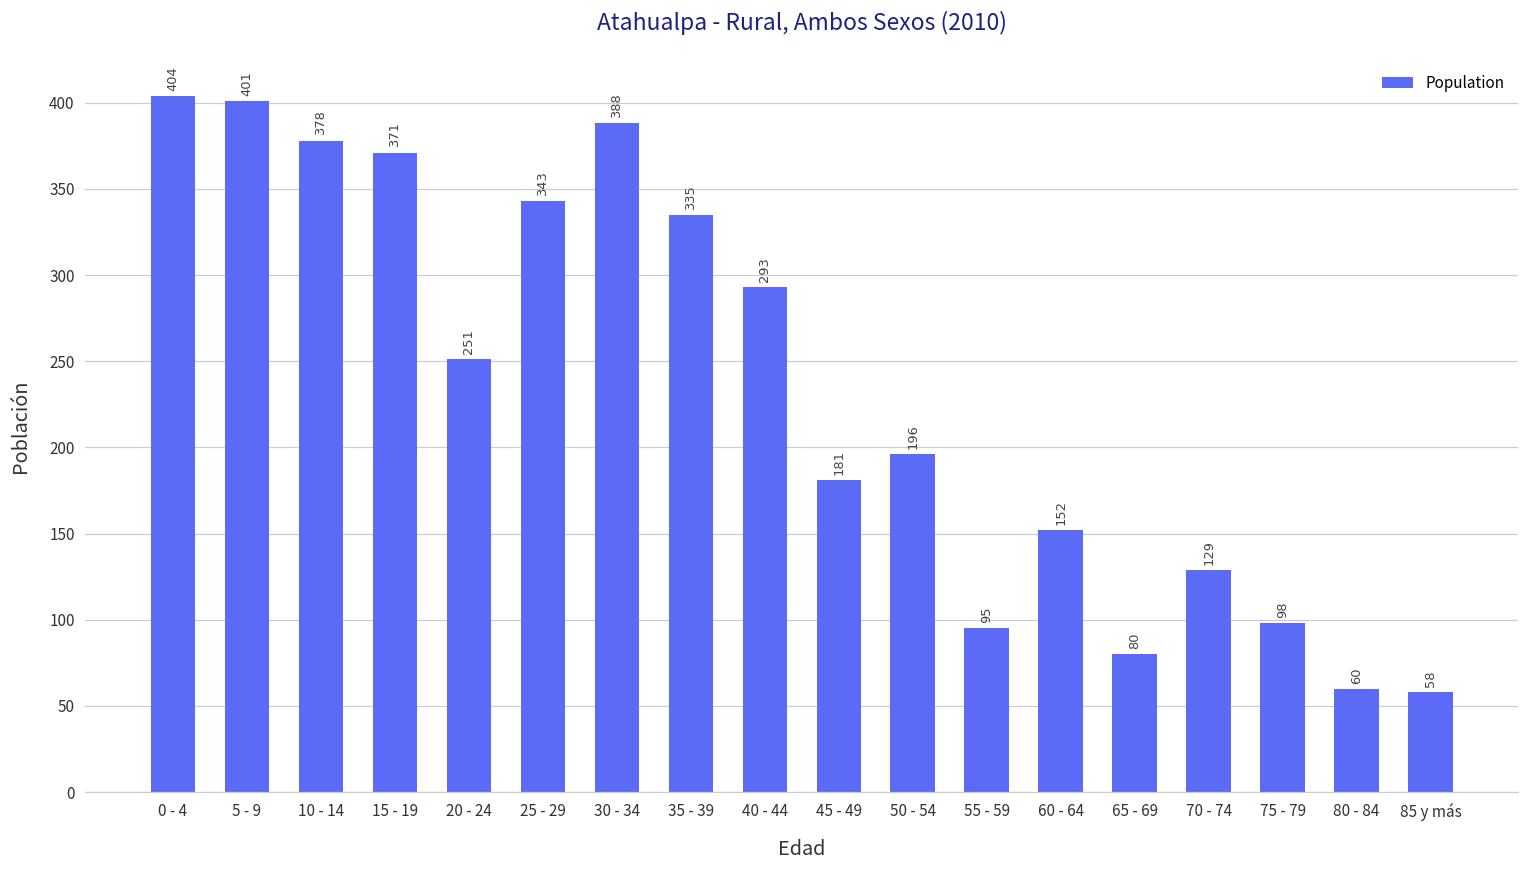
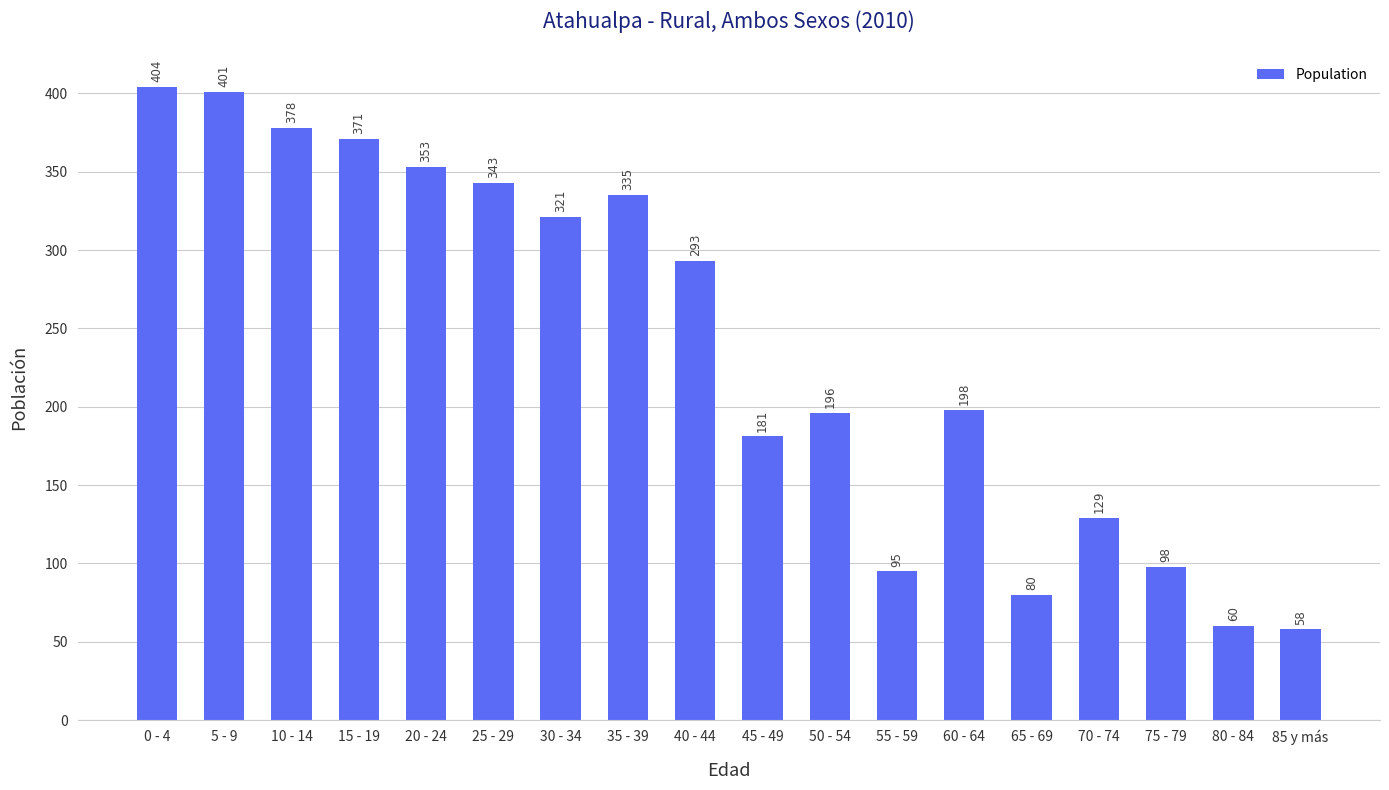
20 - 24: 251 -> 353
30 - 34: 388 -> 321
60 - 64: 152 -> 198
